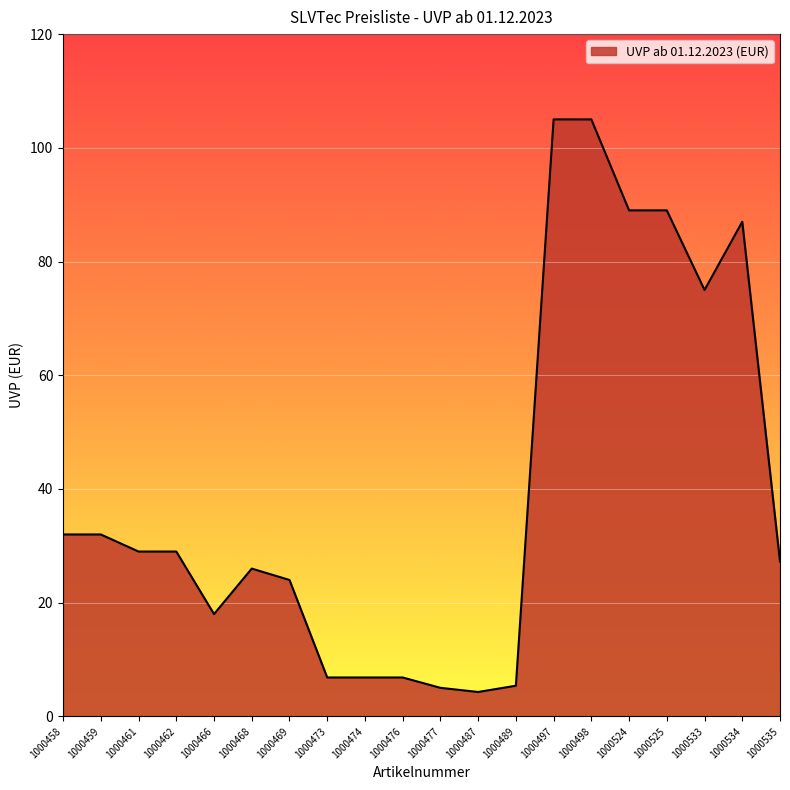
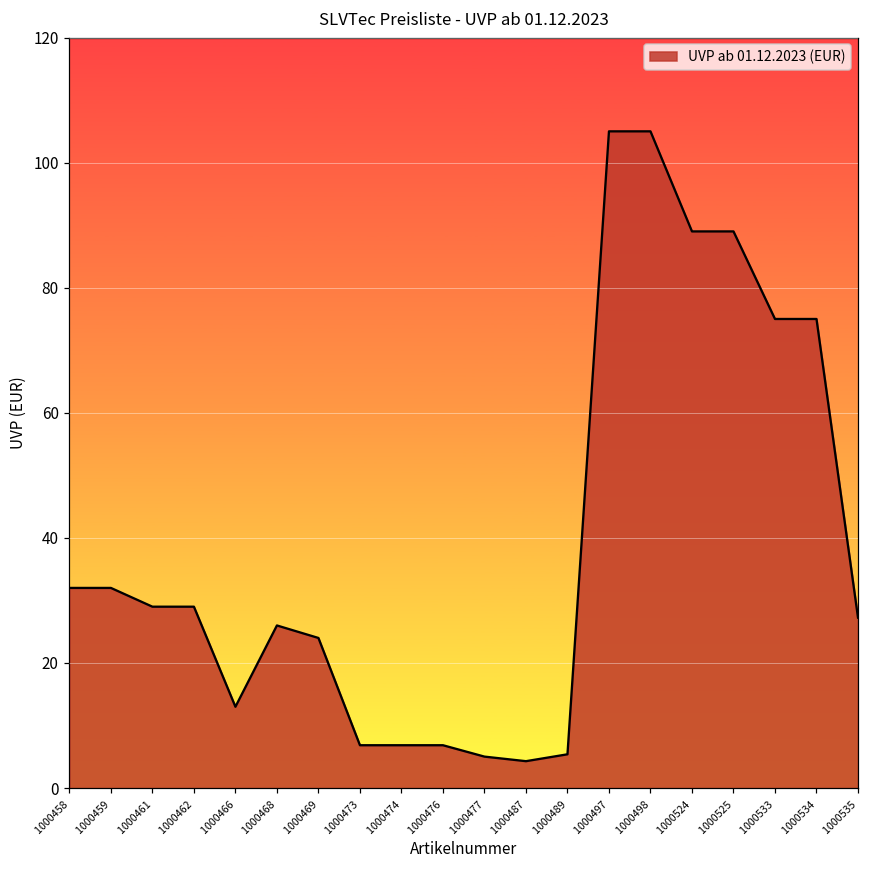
1000466: 18 -> 13
1000534: 87 -> 75
